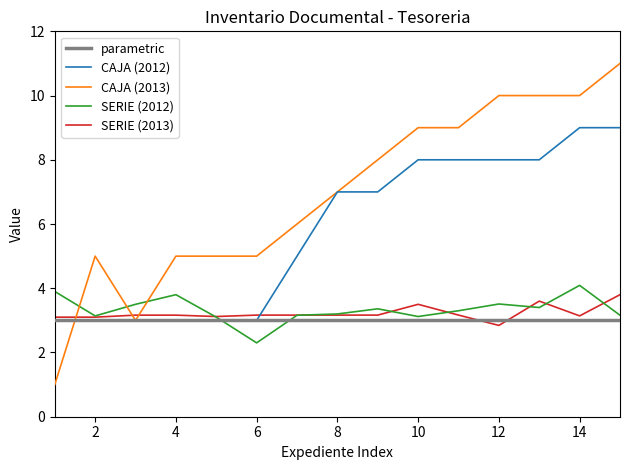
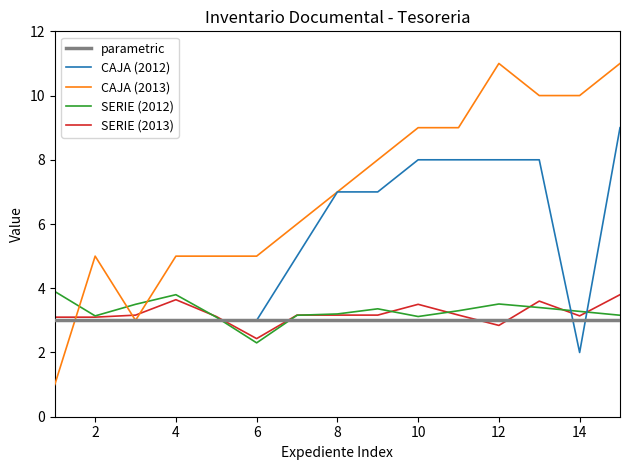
SERIE (2013), 4: 3.2 -> 3.6
SERIE (2013), 6: 3.2 -> 2.4
CAJA (2013), 12: 10 -> 11
CAJA (2012), 14: 9 -> 2
SERIE (2012), 14: 4.1 -> 3.3
